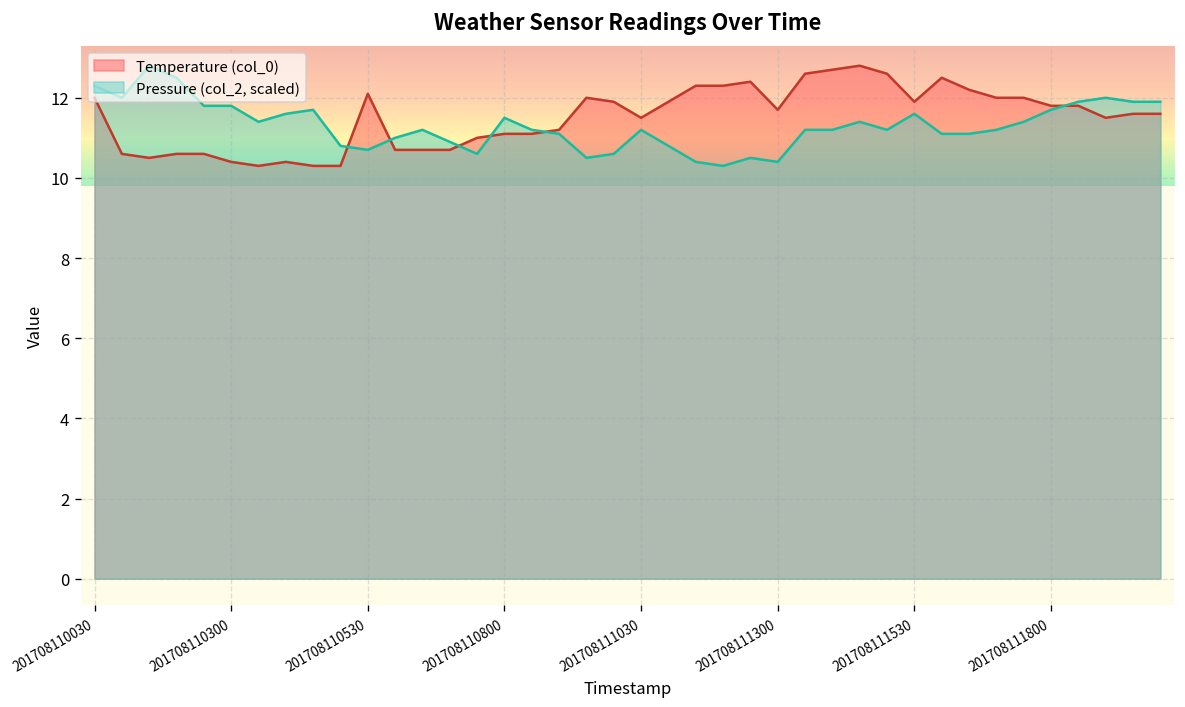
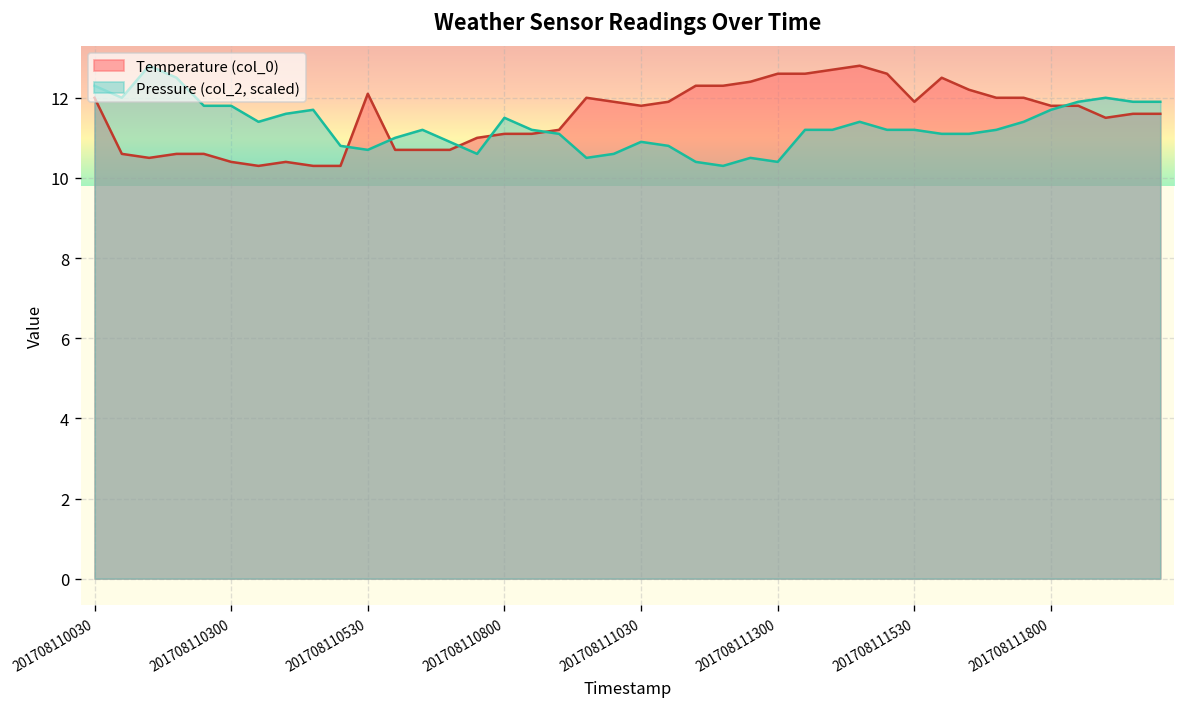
Temperature (col_0), 201708111030: 11.5 -> 11.8
Pressure (col_2, scaled), 201708111030: 11.2 -> 10.9
Temperature (col_0), 201708111300: 11.7 -> 12.6
Pressure (col_2, scaled), 201708111530: 11.6 -> 11.2
